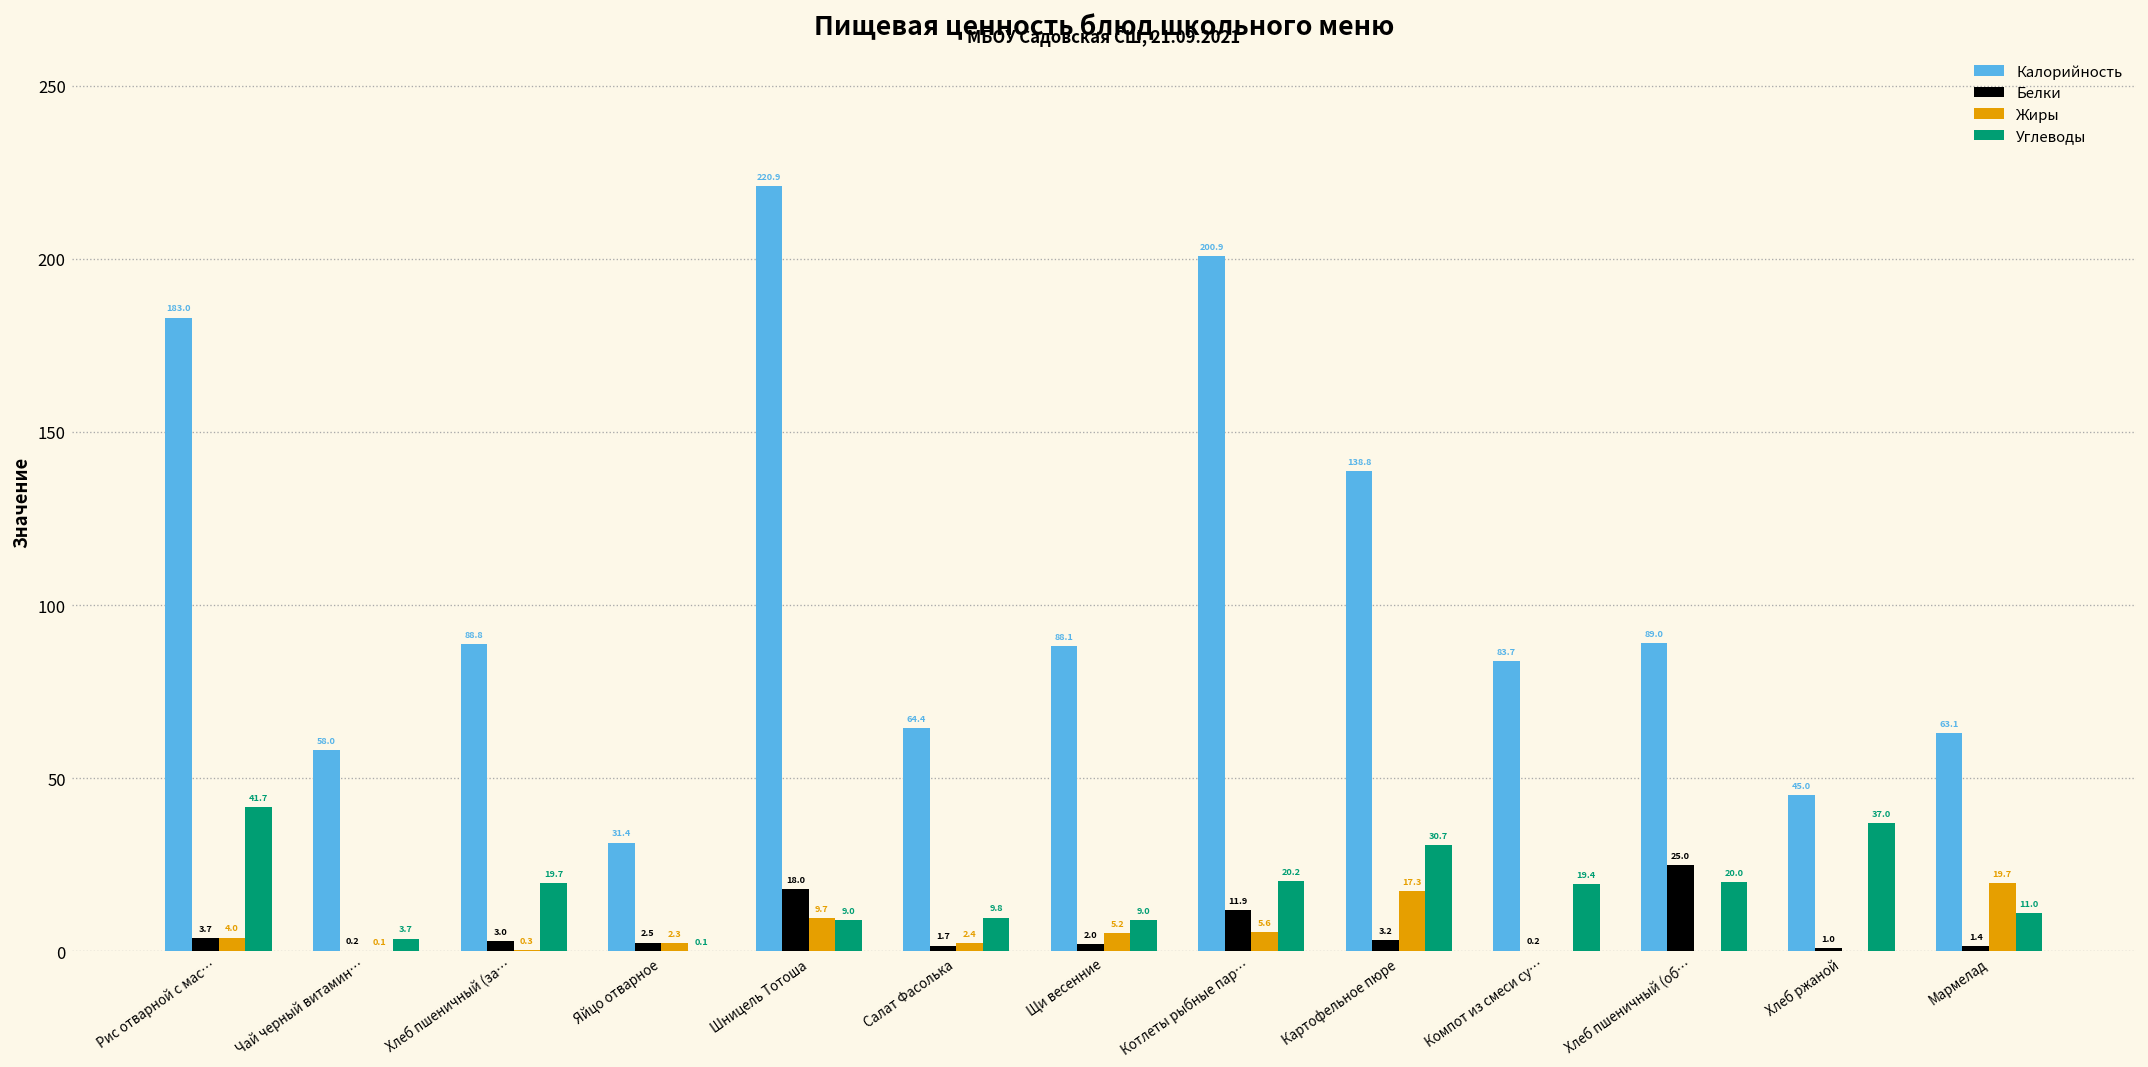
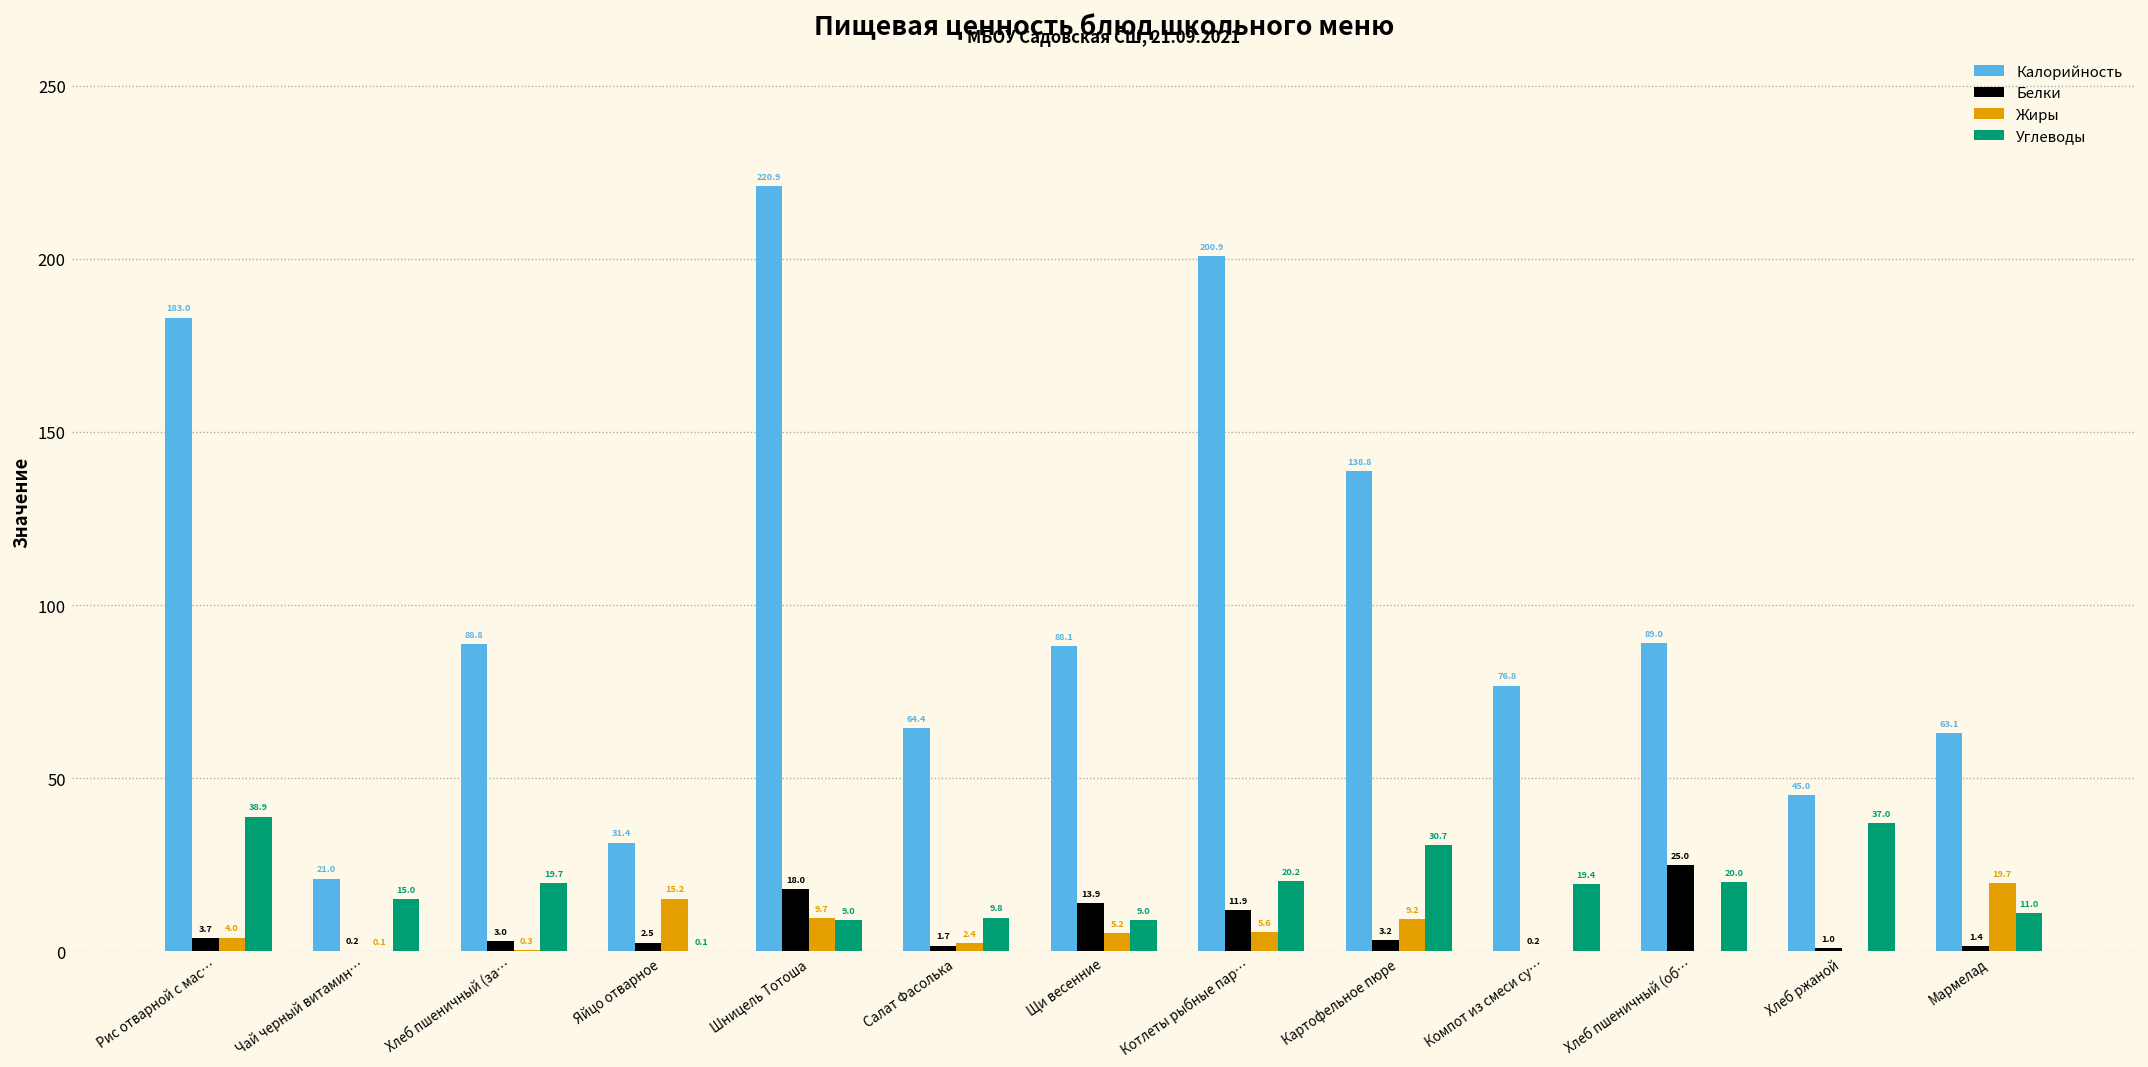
Углеводы, Рис отварной с мас…: 41.7 -> 38.9
Калорийность, Чай черный витамин…: 58.0 -> 21.0
Углеводы, Чай черный витамин…: 3.7 -> 15.0
Жиры, Яйцо отварное: 2.3 -> 15.2
Белки, Щи весенние: 2.0 -> 13.9
Жиры, Картофельное пюре: 17.3 -> 9.2
Калорийность, Компот из смеси су…: 83.7 -> 76.8
